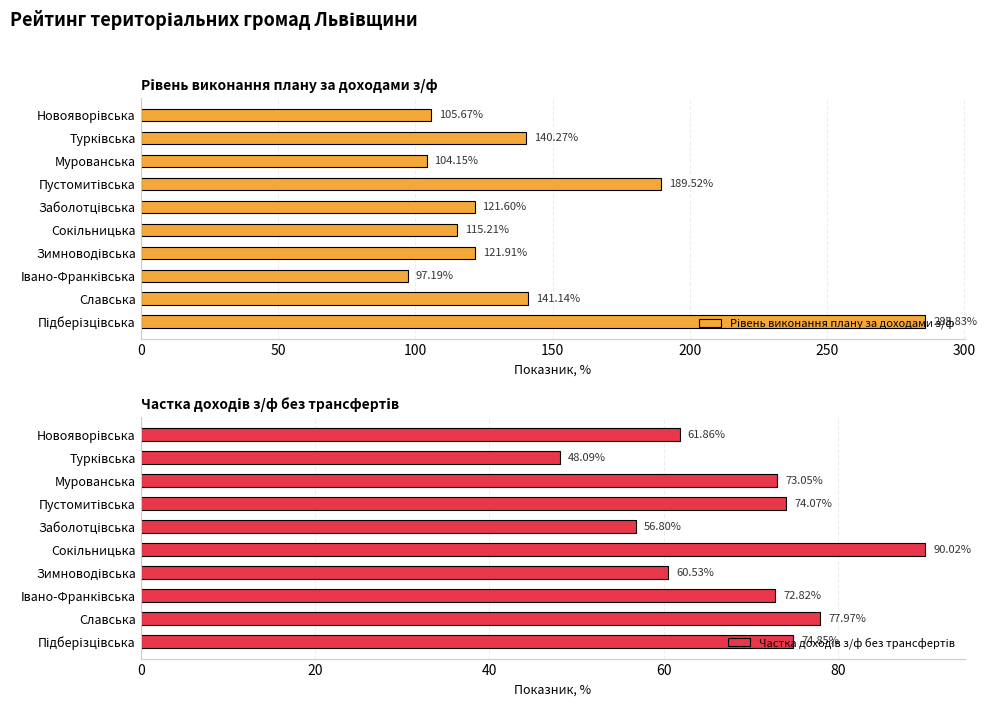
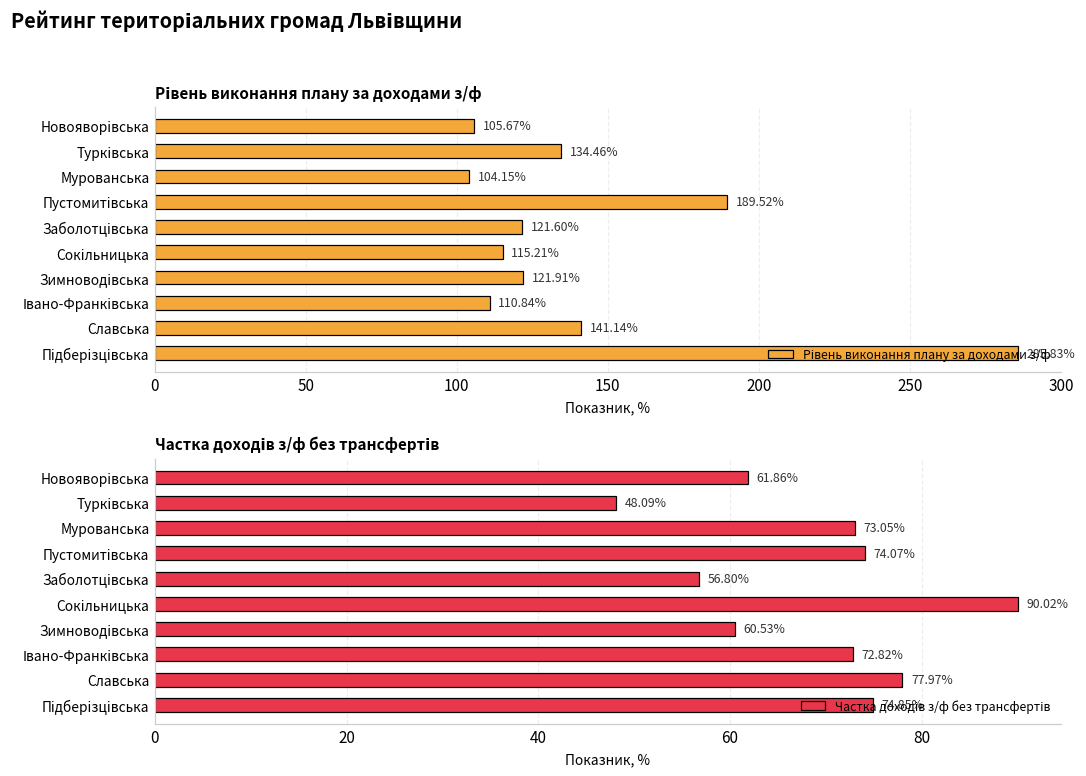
Рівень виконання плану за доходами з/ф, Турківська: 140.27% -> 134.46%
Рівень виконання плану за доходами з/ф, Івано-Франківська: 97.19% -> 110.84%
